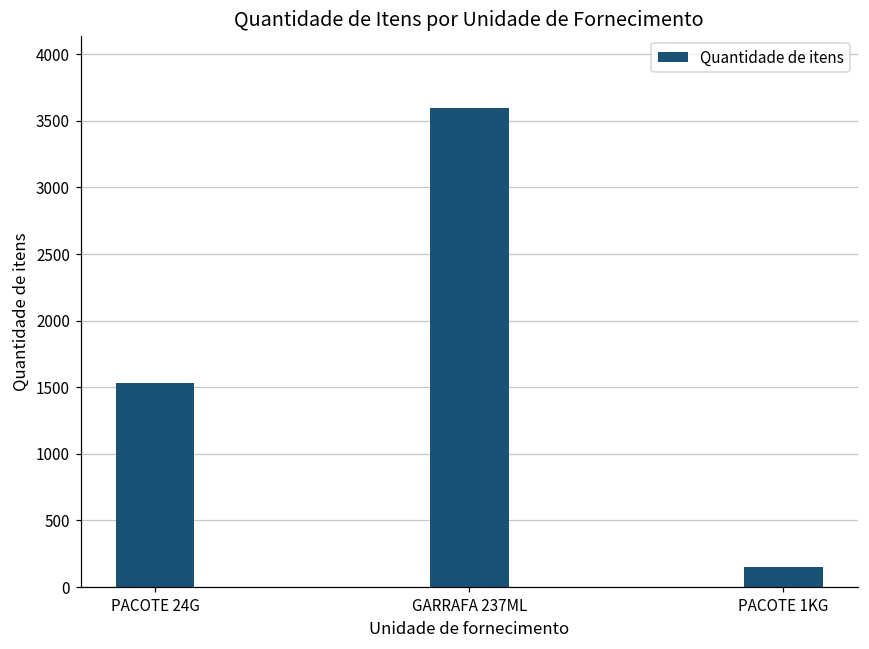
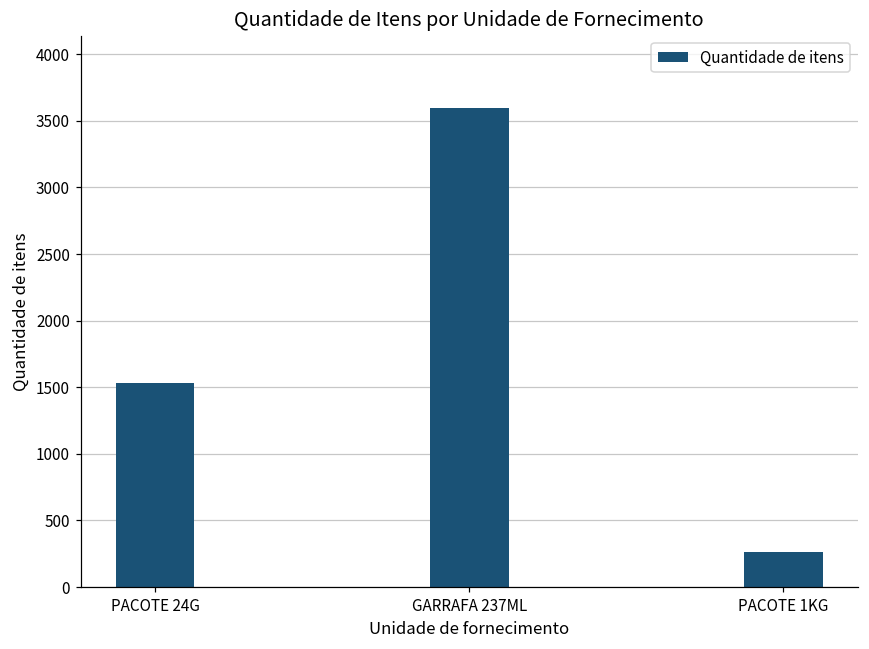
PACOTE 1KG: 150 -> 260
